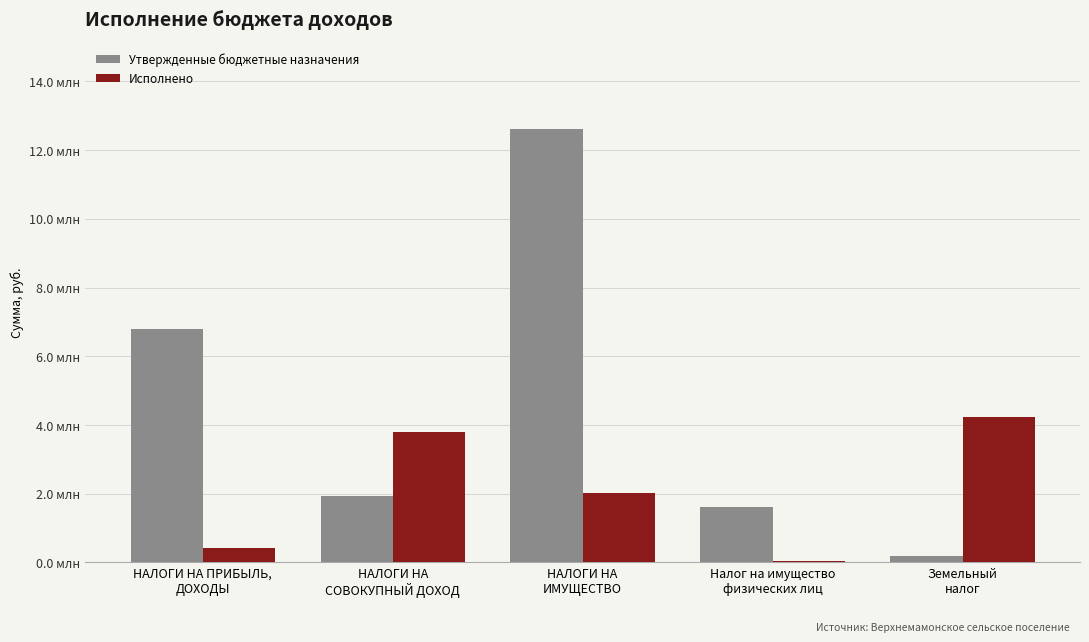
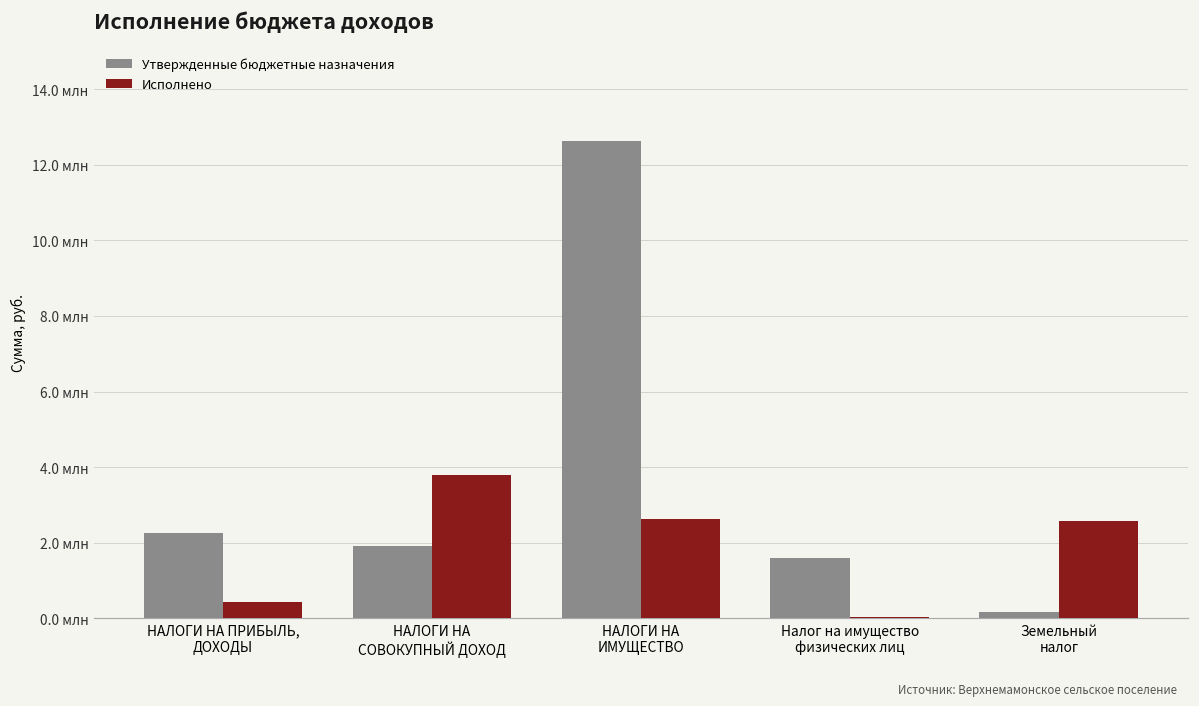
Утвержденные бюджетные назначения, НАЛОГИ НА ПРИБЫЛЬ, ДОХОДЫ: 6.8 млн -> 2.3 млн
Исполнено, НАЛОГИ НА ИМУЩЕСТВО: 2.0 млн -> 2.6 млн
Исполнено, Земельный налог: 4.2 млн -> 2.6 млн
